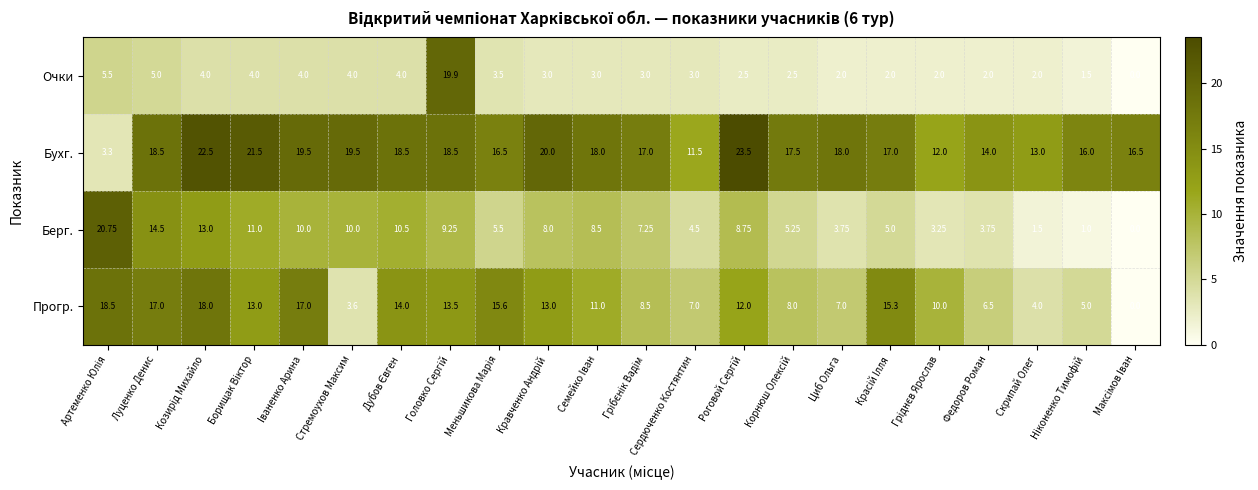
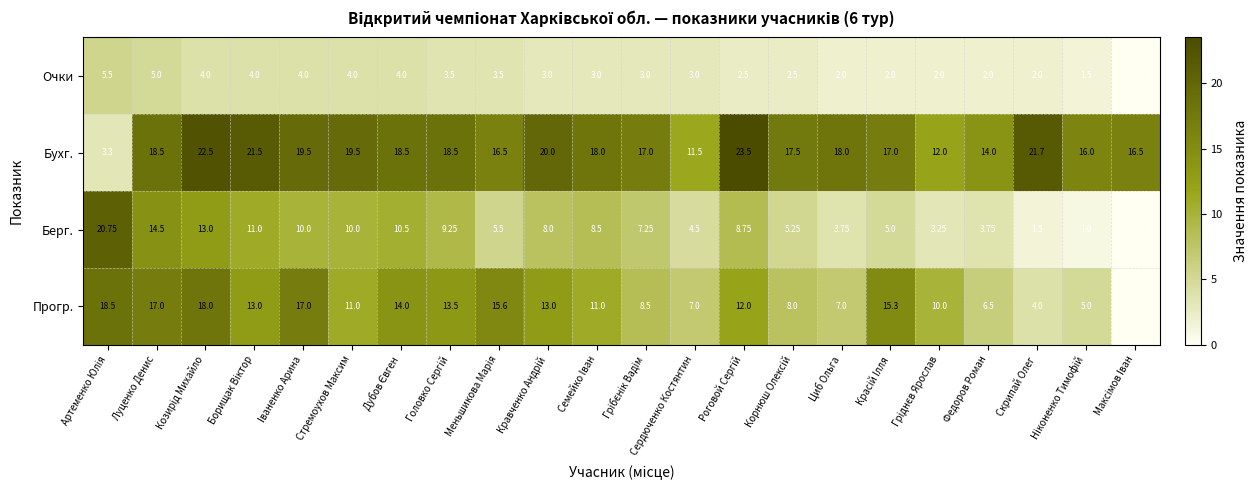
Очки, Головко Сергій: 19.9 -> 3.5
Бухг., Скрипай Олег: 13.0 -> 21.7
Прогр., Стремоухов Максим: 3.6 -> 11.0
